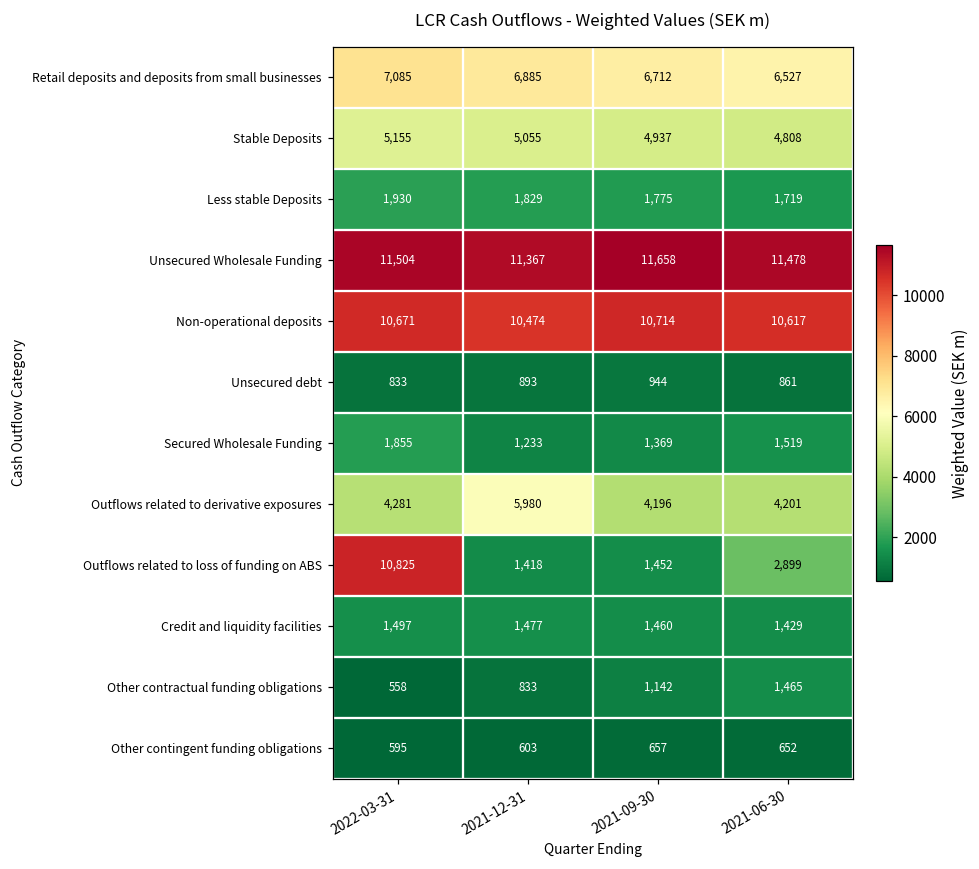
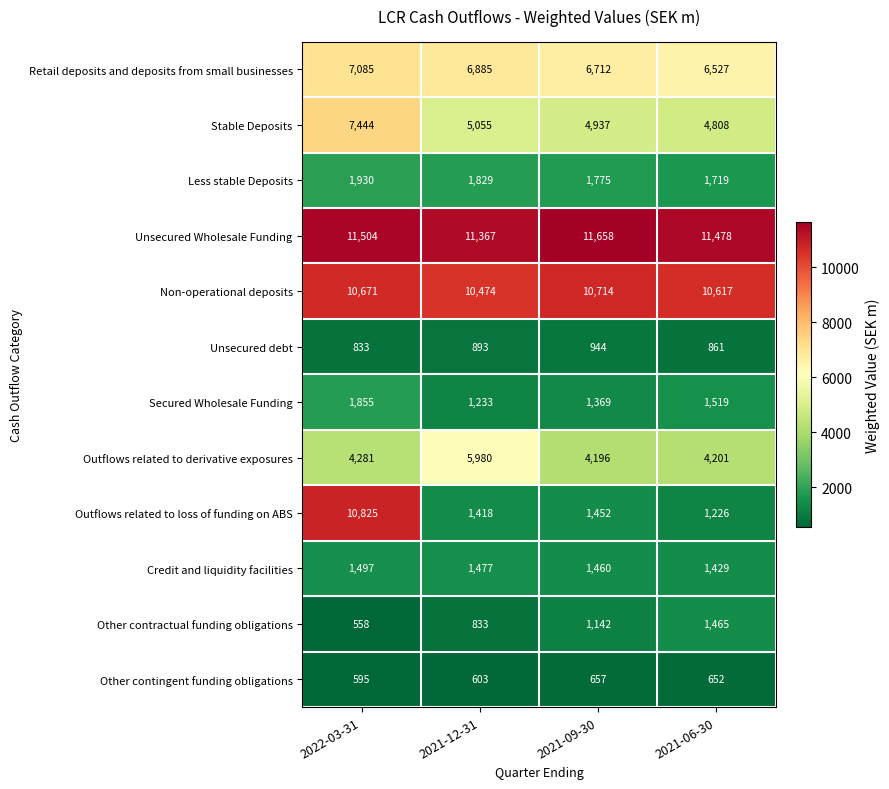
Stable Deposits, 2022-03-31: 5,155 -> 7,444
Outflows related to loss of funding on ABS, 2021-06-30: 2,899 -> 1,226
